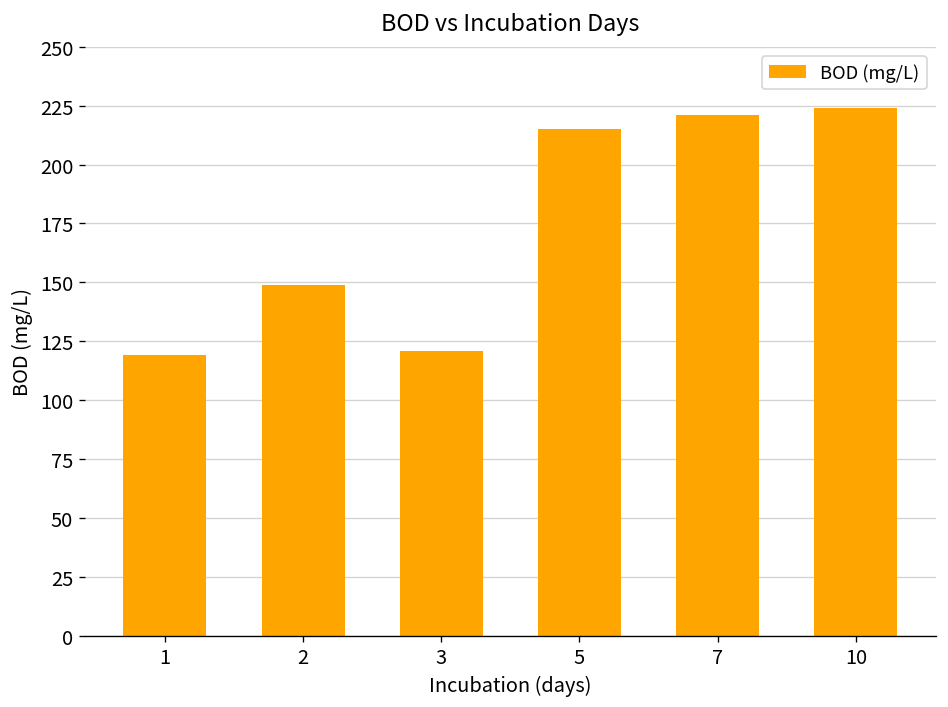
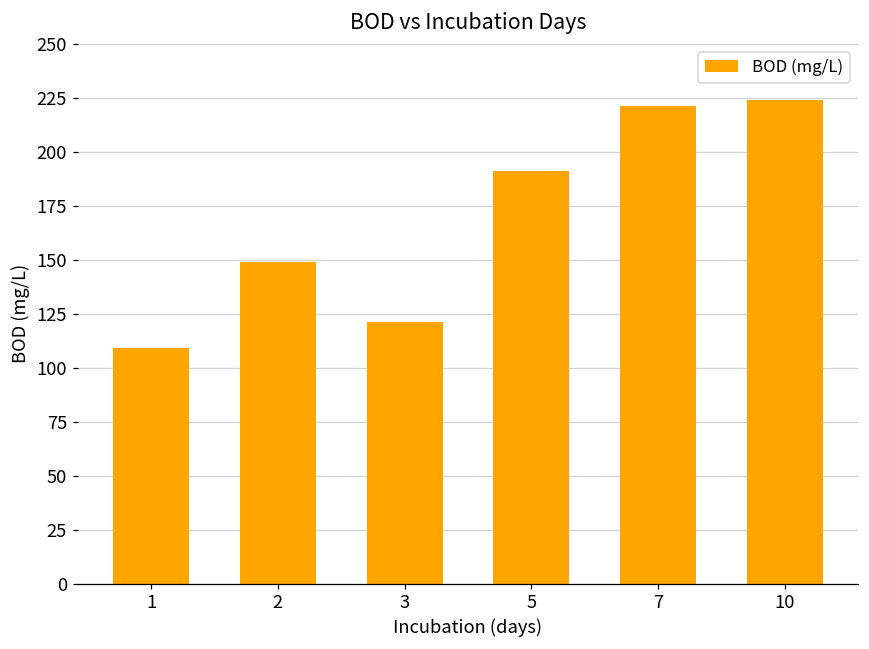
1: 119 -> 109
5: 215 -> 191
